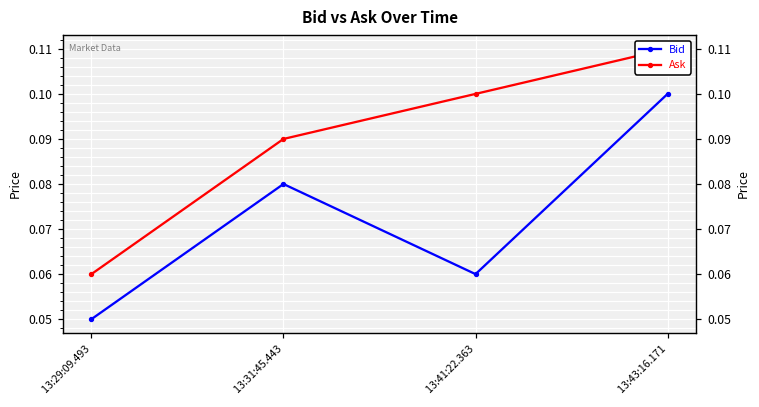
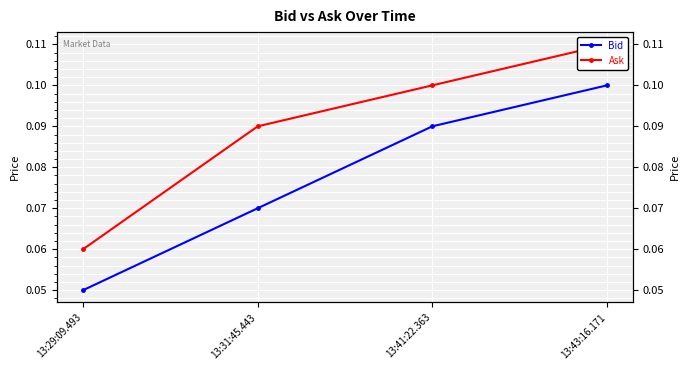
Bid, 13:31:45.443: 0.08 -> 0.07
Bid, 13:41:22.363: 0.06 -> 0.09
